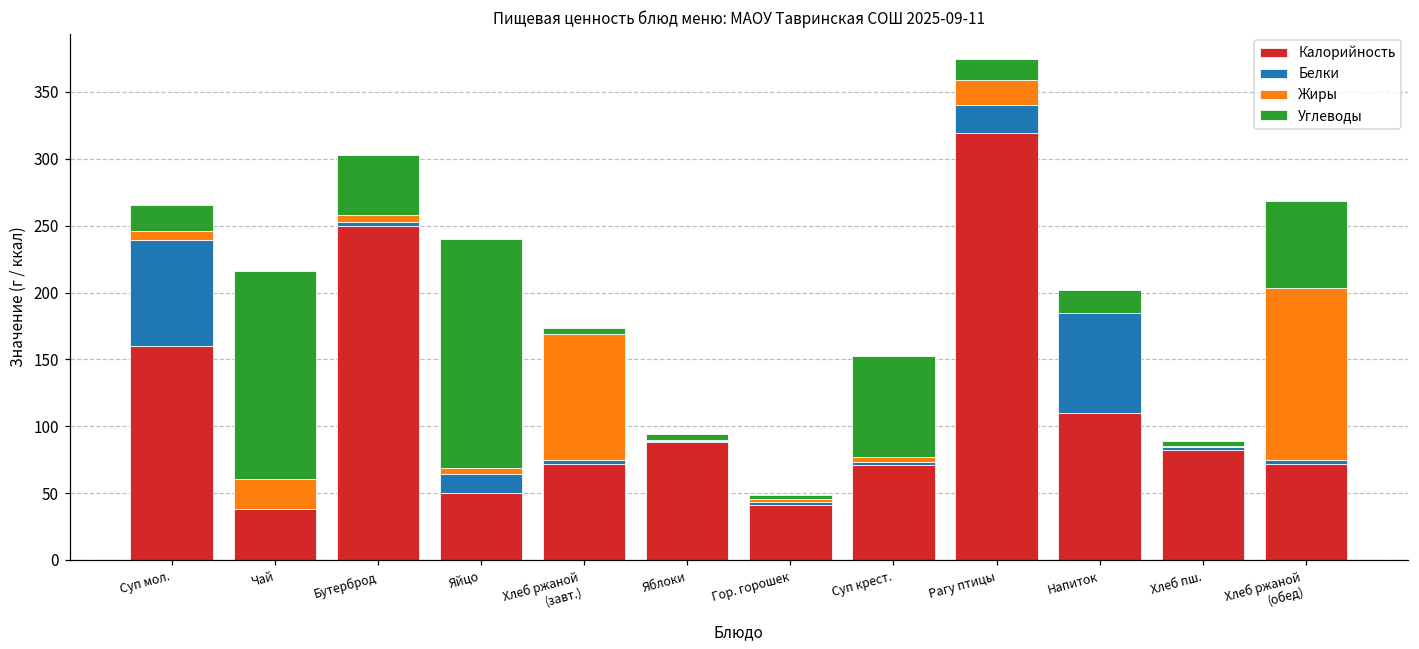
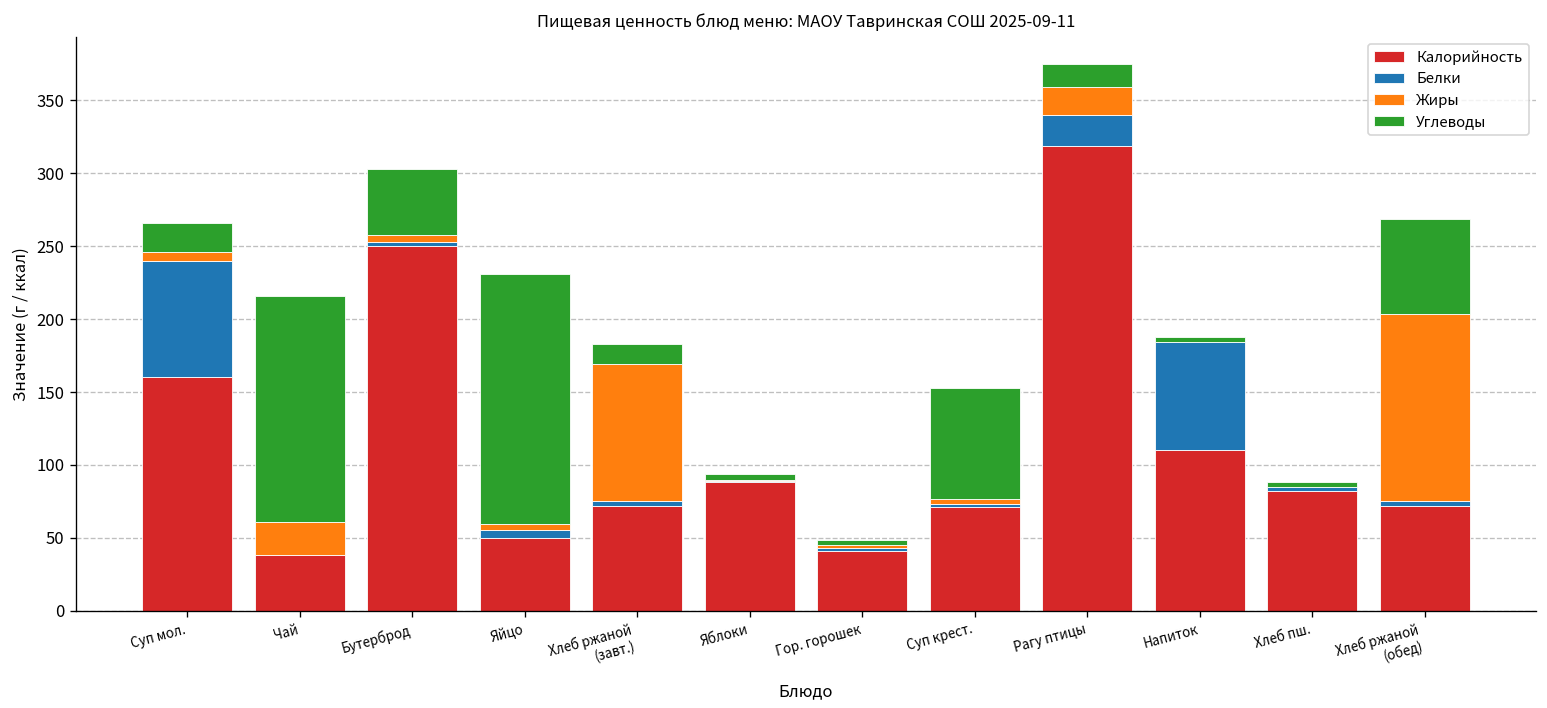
Белки, Яйцо: 14 -> 5
Углеводы, Хлеб ржаной (завт.): 4 -> 14
Углеводы, Напиток: 17 -> 3
